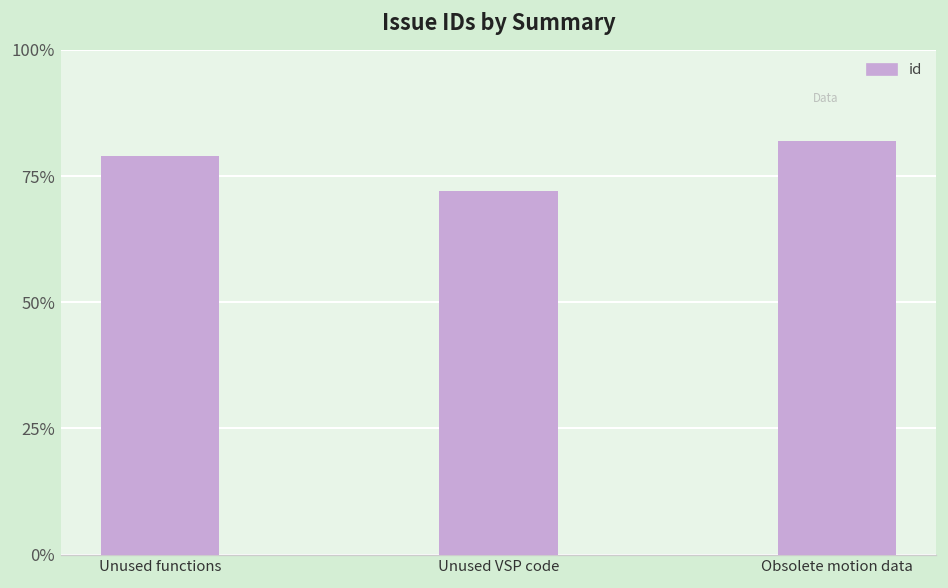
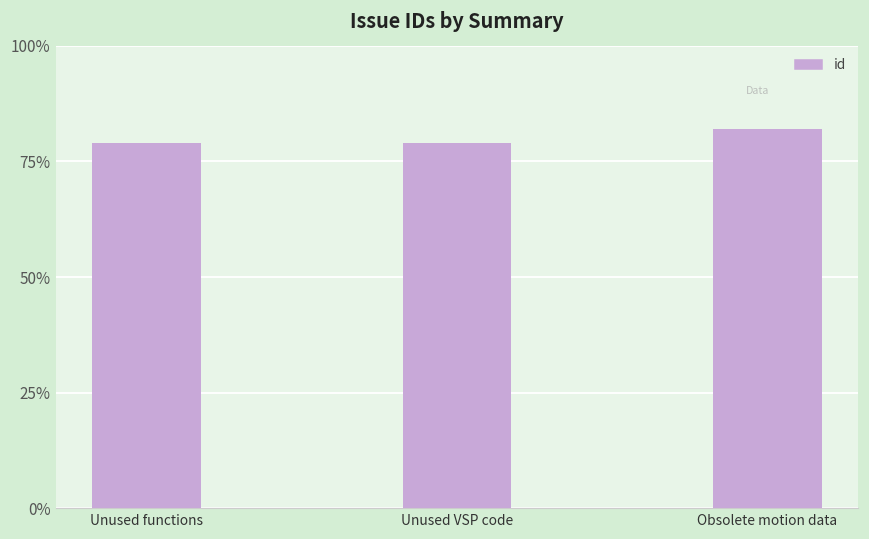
Unused VSP code: 72% -> 79%
